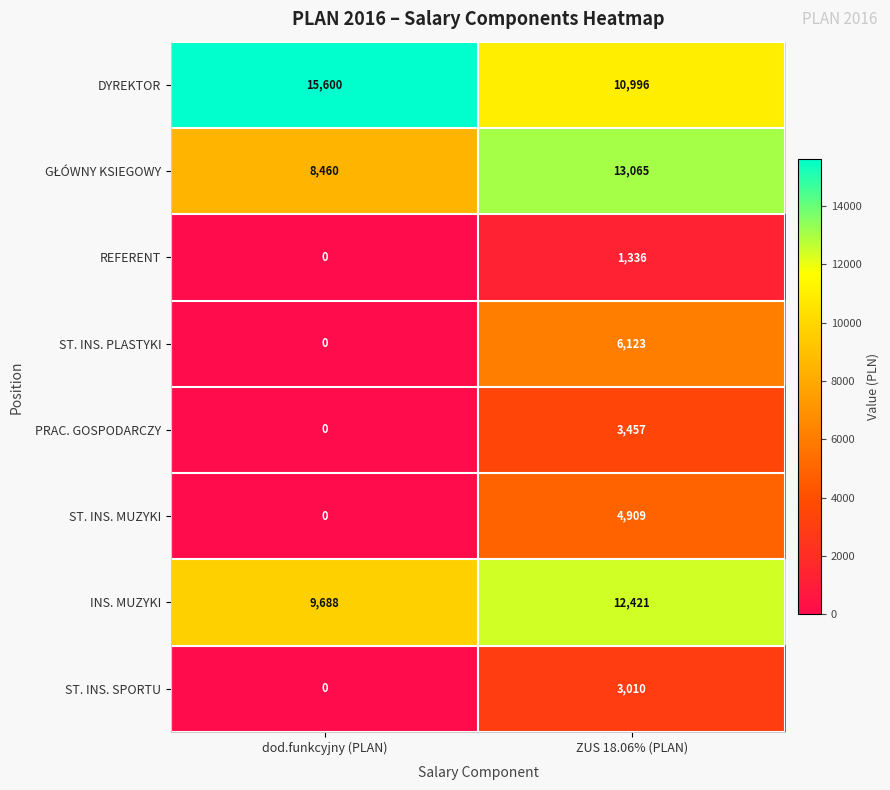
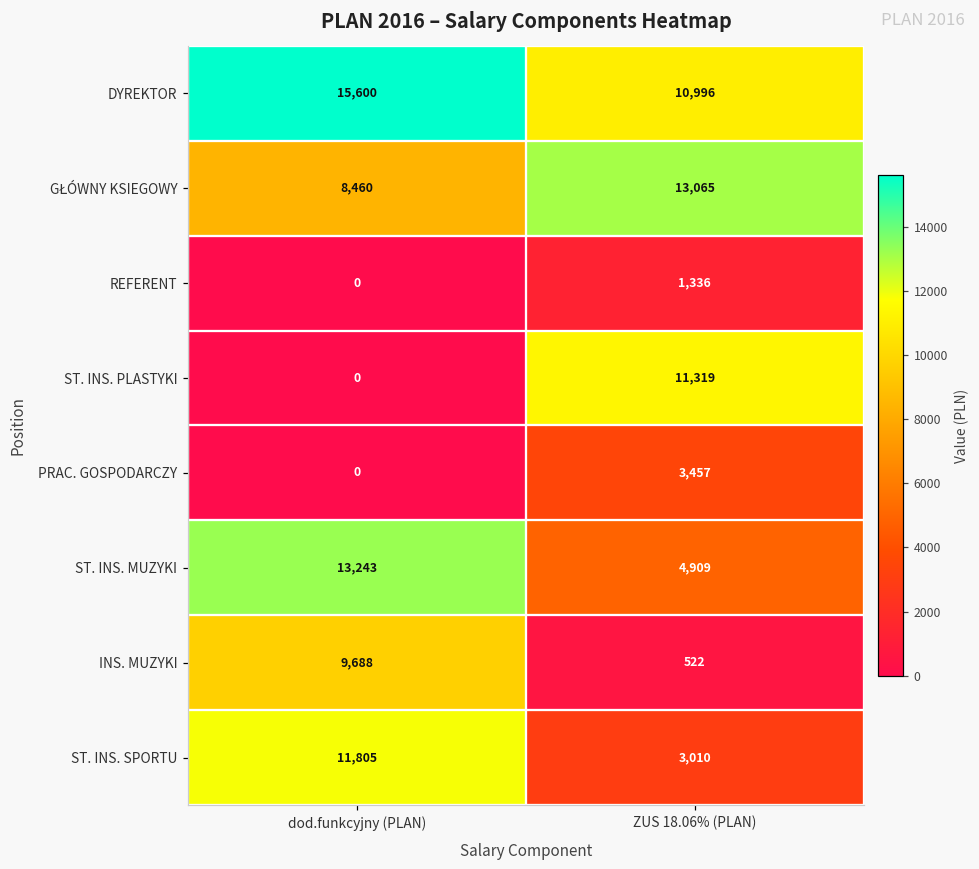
ST. INS. PLASTYKI, ZUS 18.06% (PLAN): 6,123 -> 11,319
ST. INS. MUZYKI, dod.funkcyjny (PLAN): 0 -> 13,243
INS. MUZYKI, ZUS 18.06% (PLAN): 12,421 -> 522
ST. INS. SPORTU, dod.funkcyjny (PLAN): 0 -> 11,805
